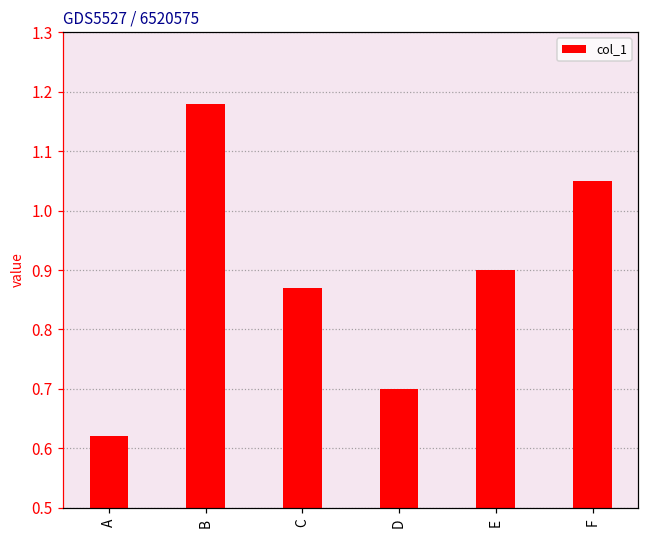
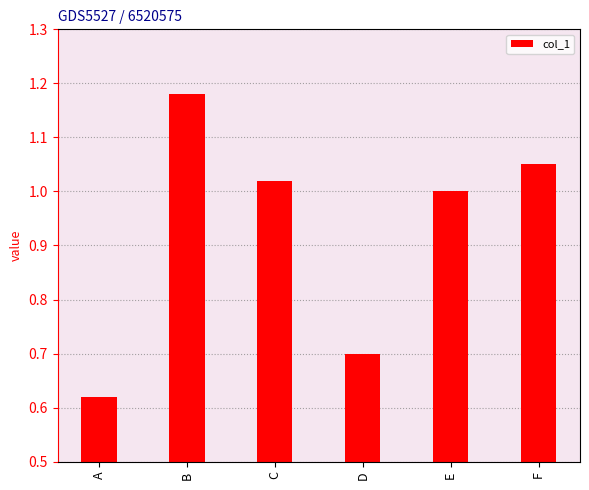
C: 0.87 -> 1.02
E: 0.9 -> 1.0
